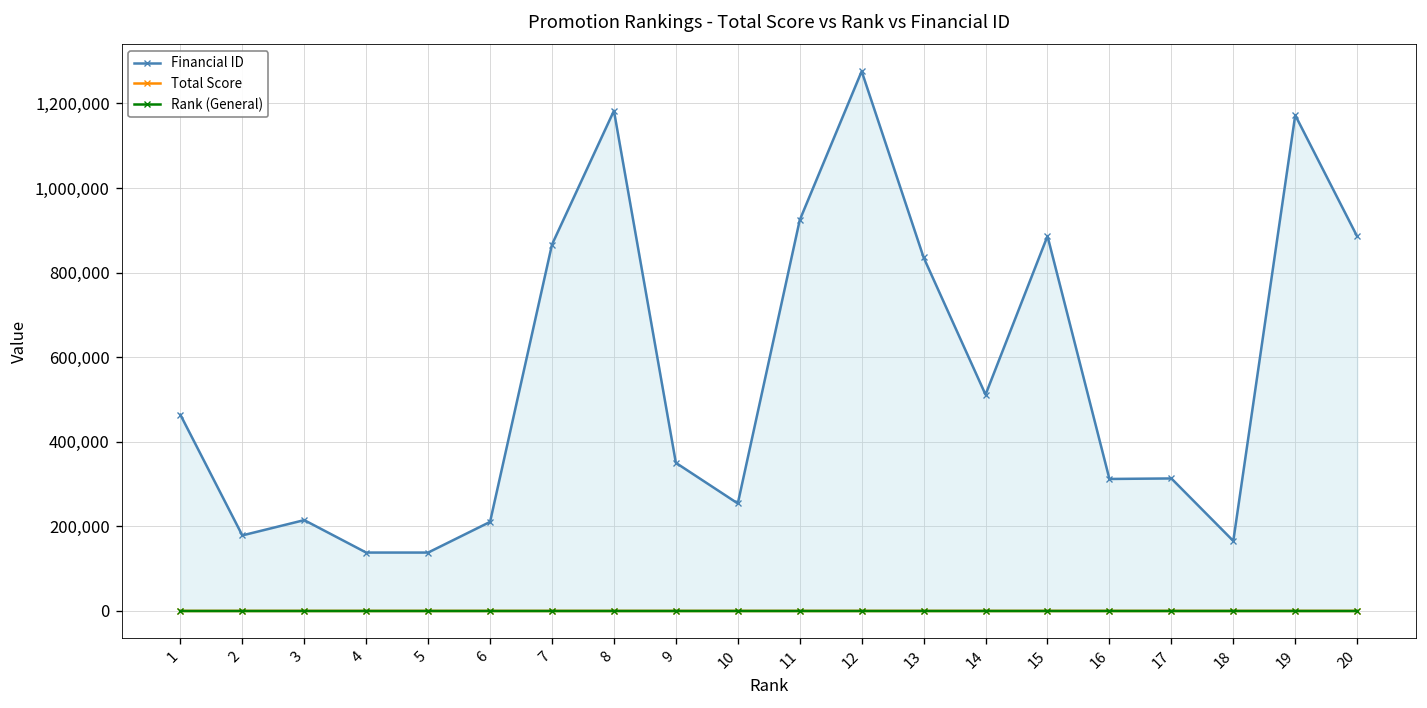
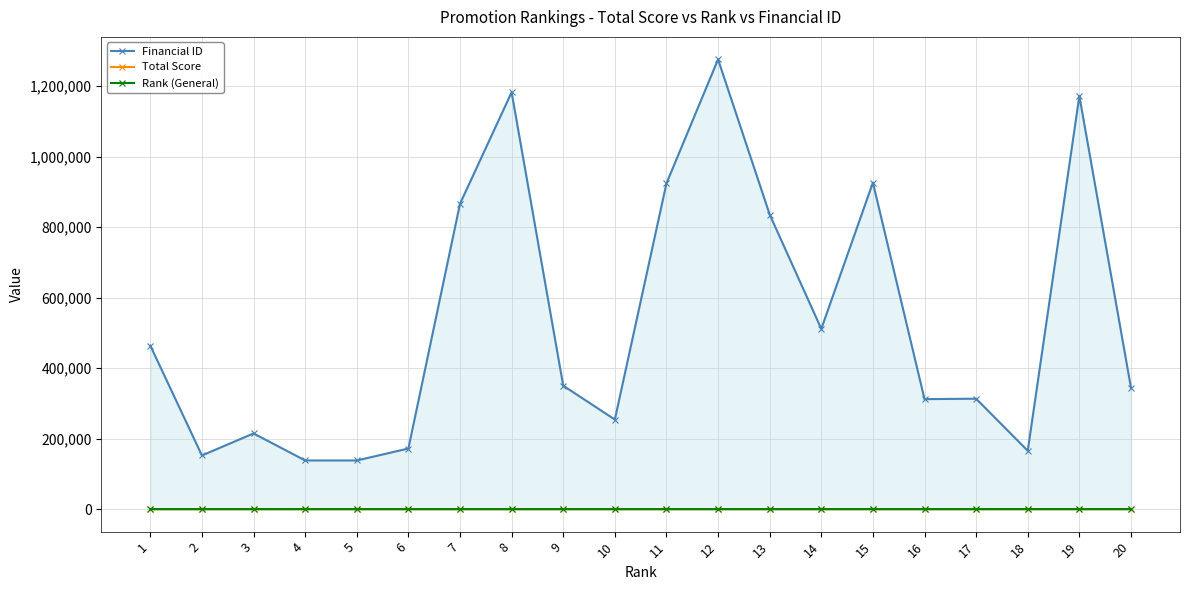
Financial ID, 2: 180,000 -> 150,000
Financial ID, 6: 210,000 -> 170,000
Financial ID, 15: 890,000 -> 930,000
Financial ID, 20: 890,000 -> 340,000
